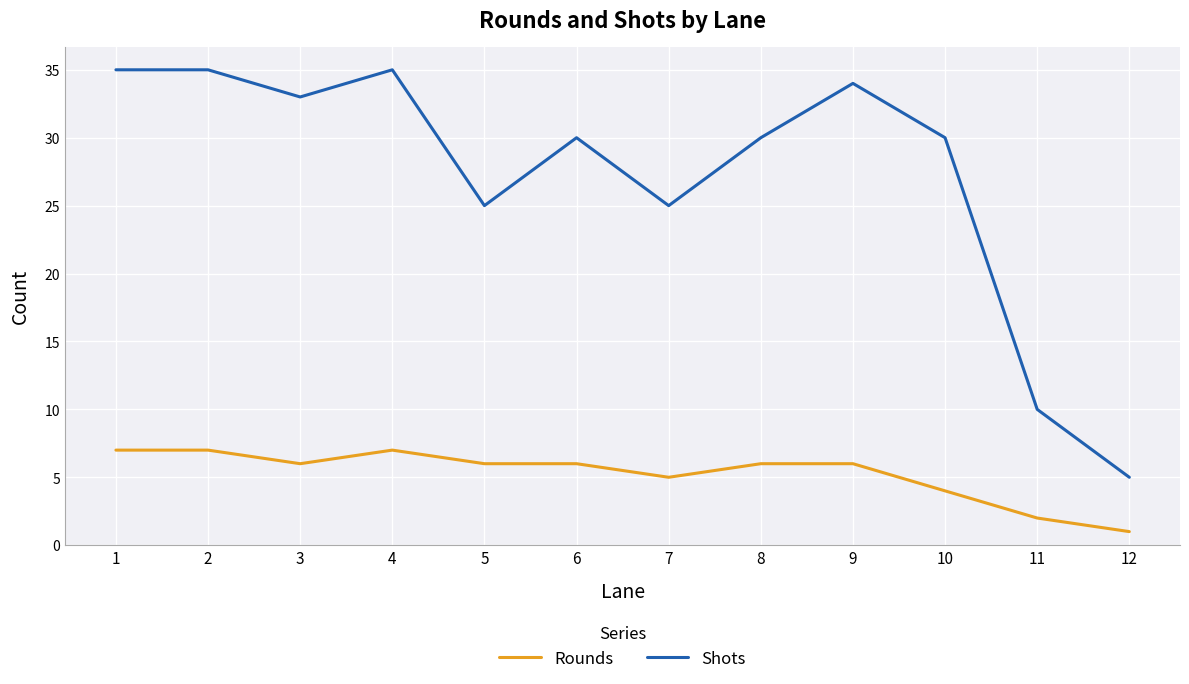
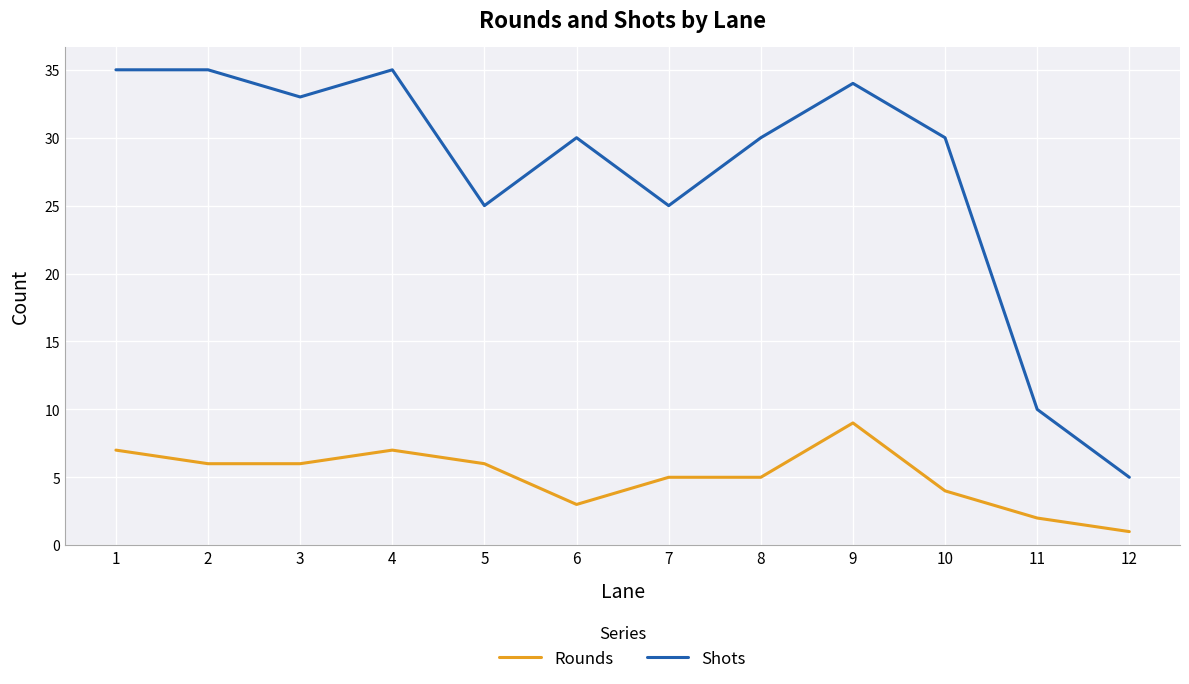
Rounds, 2: 7 -> 6
Rounds, 6: 6 -> 3
Rounds, 8: 6 -> 5
Rounds, 9: 6 -> 9
